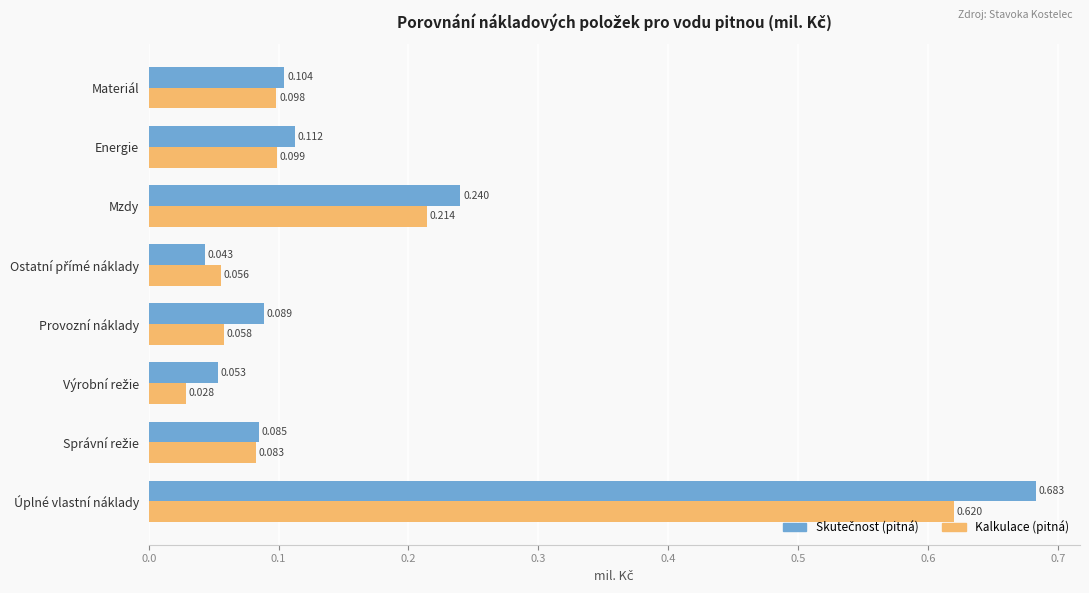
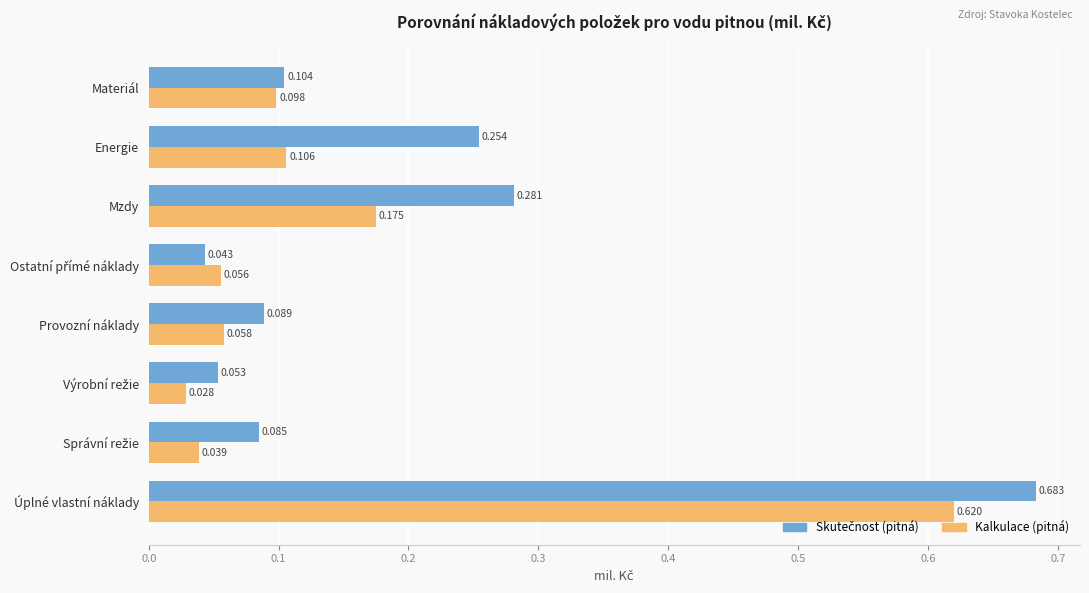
Skutečnost (pitná), Energie: 0.112 -> 0.254
Kalkulace (pitná), Energie: 0.099 -> 0.106
Skutečnost (pitná), Mzdy: 0.240 -> 0.281
Kalkulace (pitná), Mzdy: 0.214 -> 0.175
Kalkulace (pitná), Správní režie: 0.083 -> 0.039
